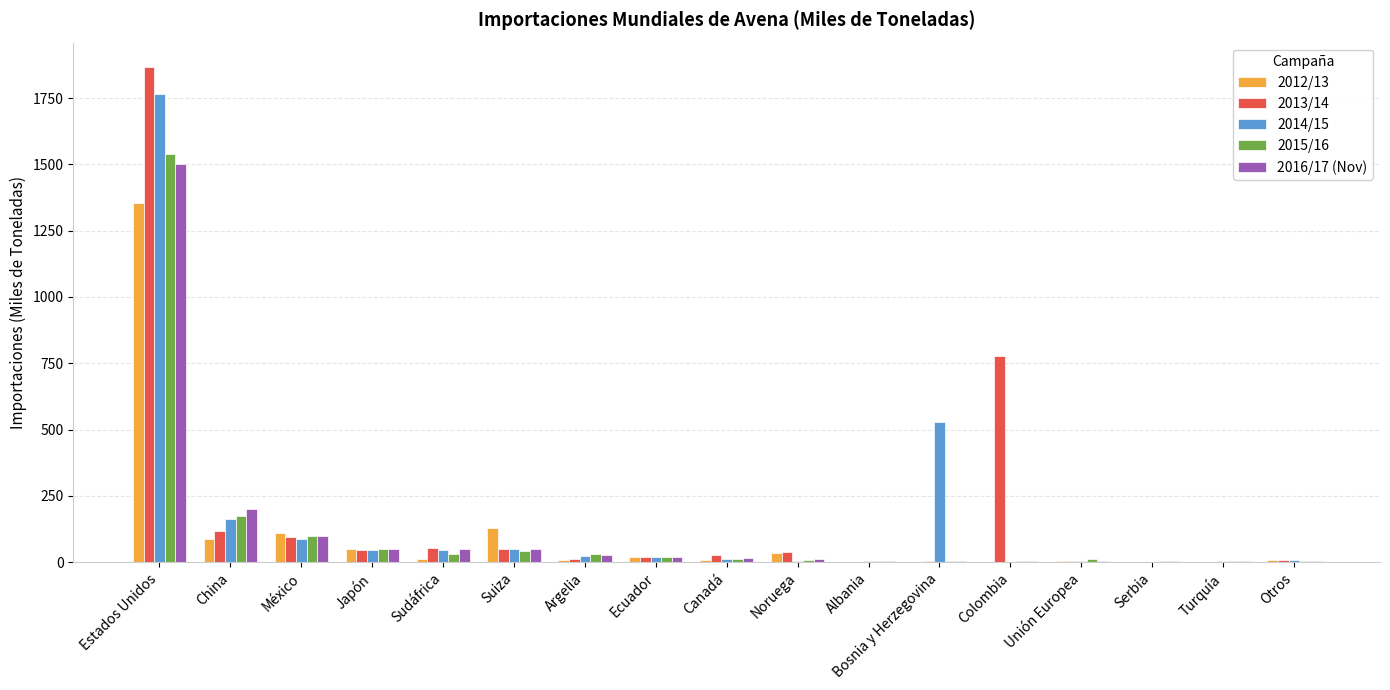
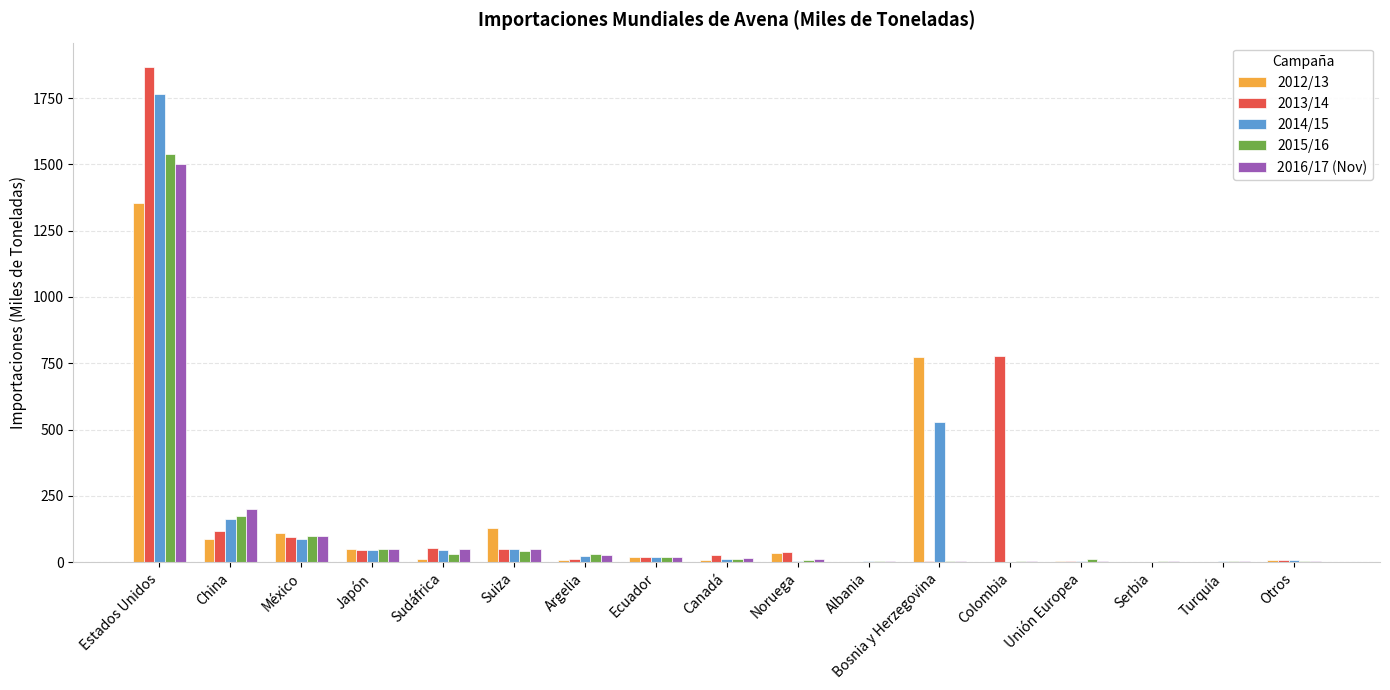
2012/13, Bosnia y Herzegovina: 0 -> 770
